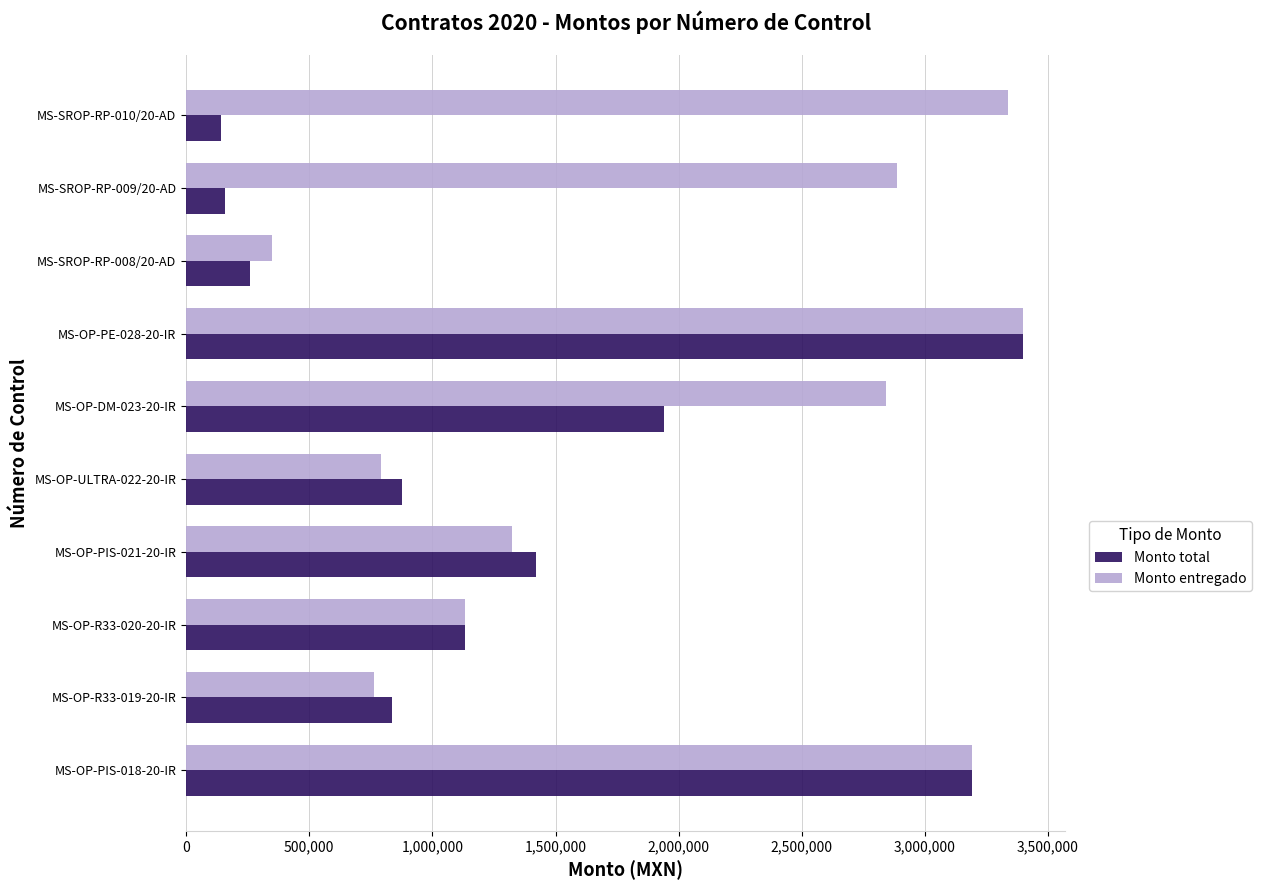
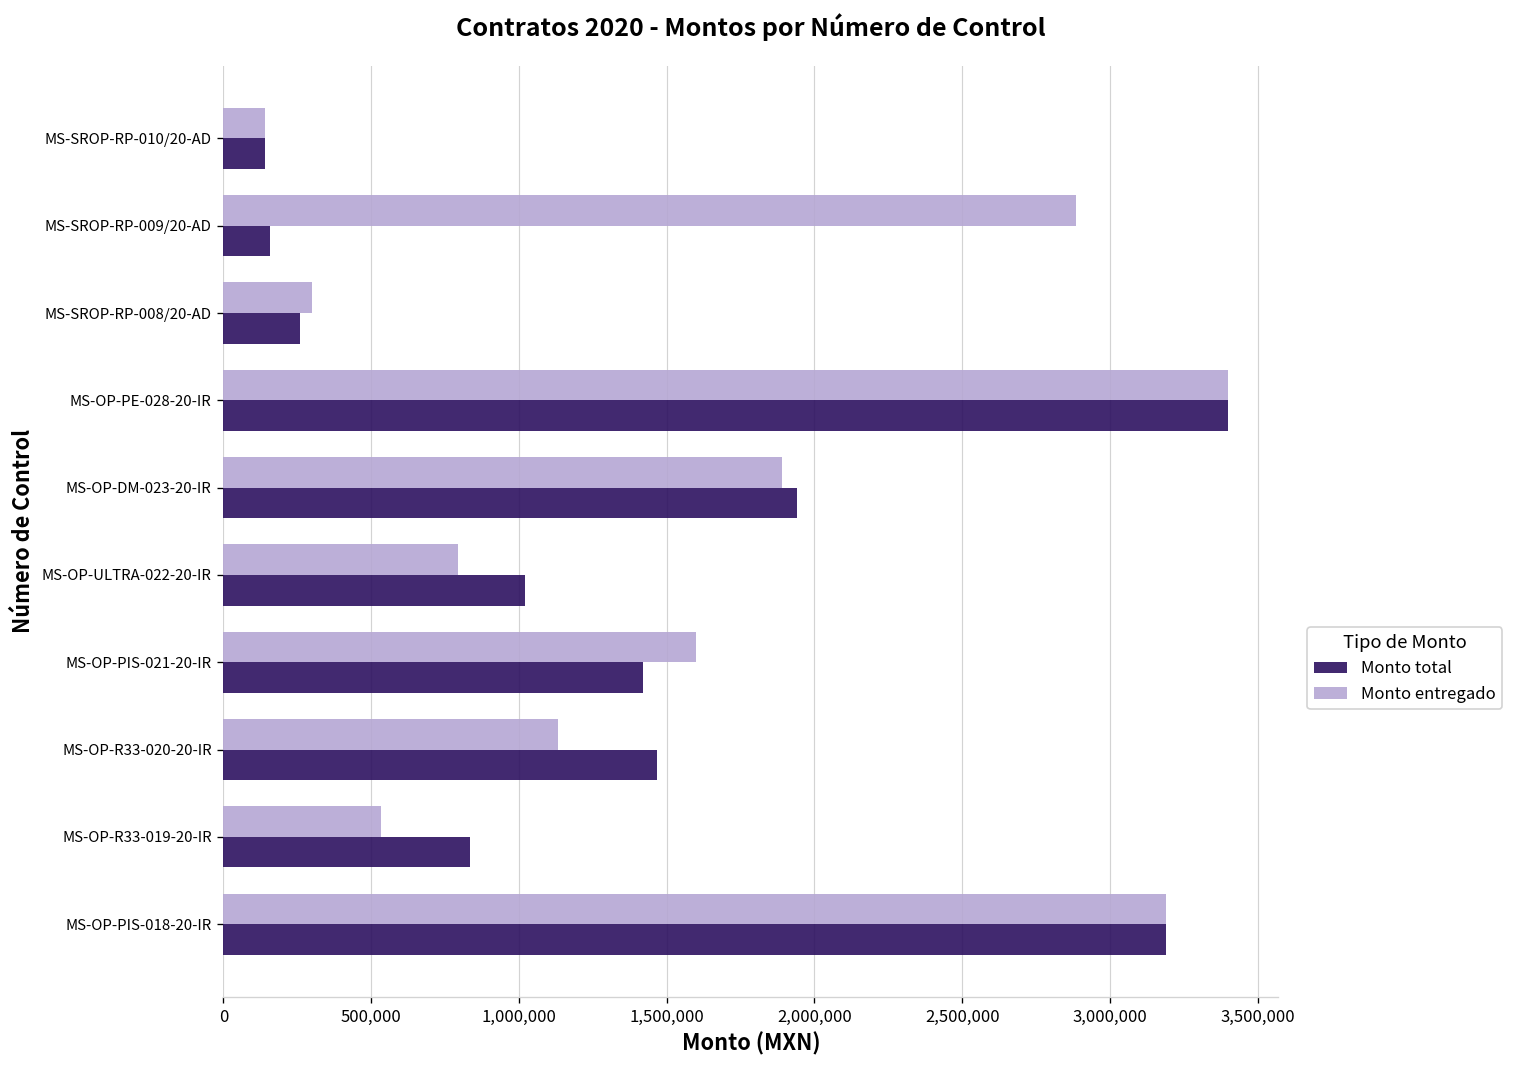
Monto entregado, MS-SROP-RP-010/20-AD: 3,340,000 -> 140,000
Monto entregado, MS-SROP-RP-008/20-AD: 350,000 -> 300,000
Monto entregado, MS-OP-DM-023-20-IR: 2,840,000 -> 1,890,000
Monto total, MS-OP-ULTRA-022-20-IR: 880,000 -> 1,020,000
Monto entregado, MS-OP-PIS-021-20-IR: 1,320,000 -> 1,600,000
Monto total, MS-OP-R33-020-20-IR: 1,130,000 -> 1,470,000
Monto entregado, MS-OP-R33-019-20-IR: 760,000 -> 530,000
